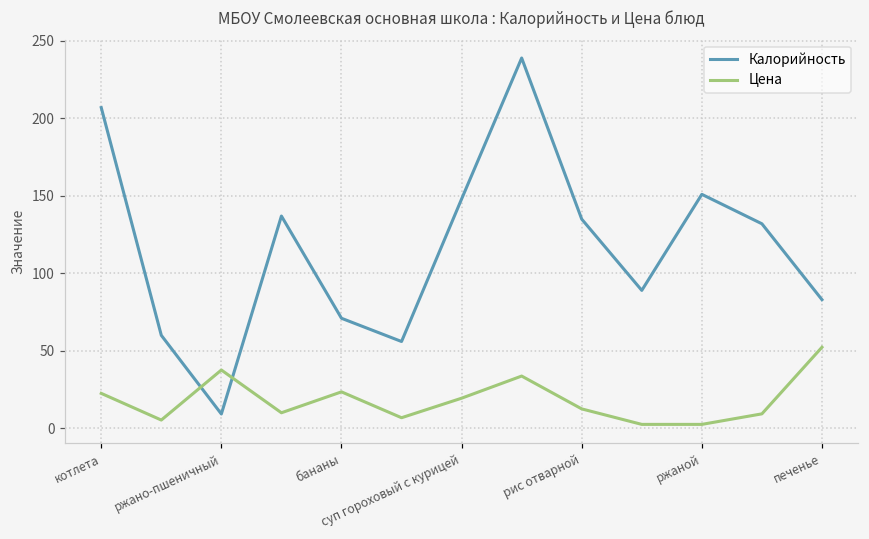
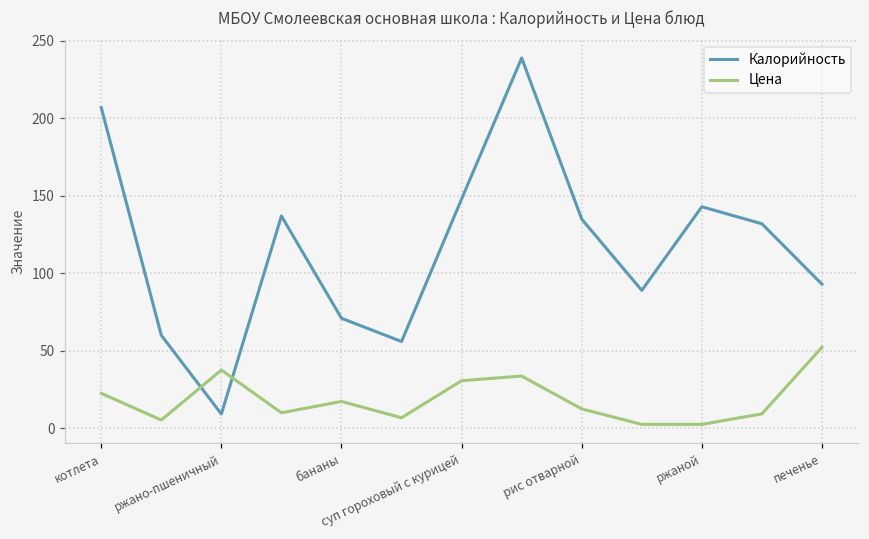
Цена, бананы: 24 -> 17
Цена, суп гороховый с курицей: 19 -> 31
Калорийность, ржаной: 151 -> 143
Калорийность, печенье: 83 -> 93
